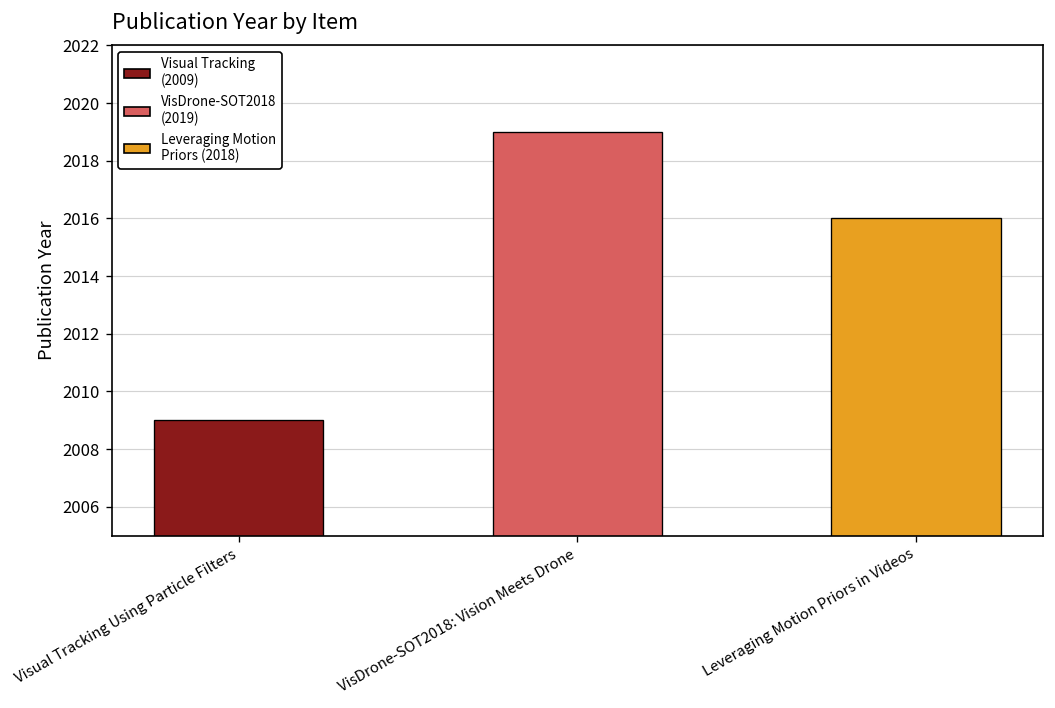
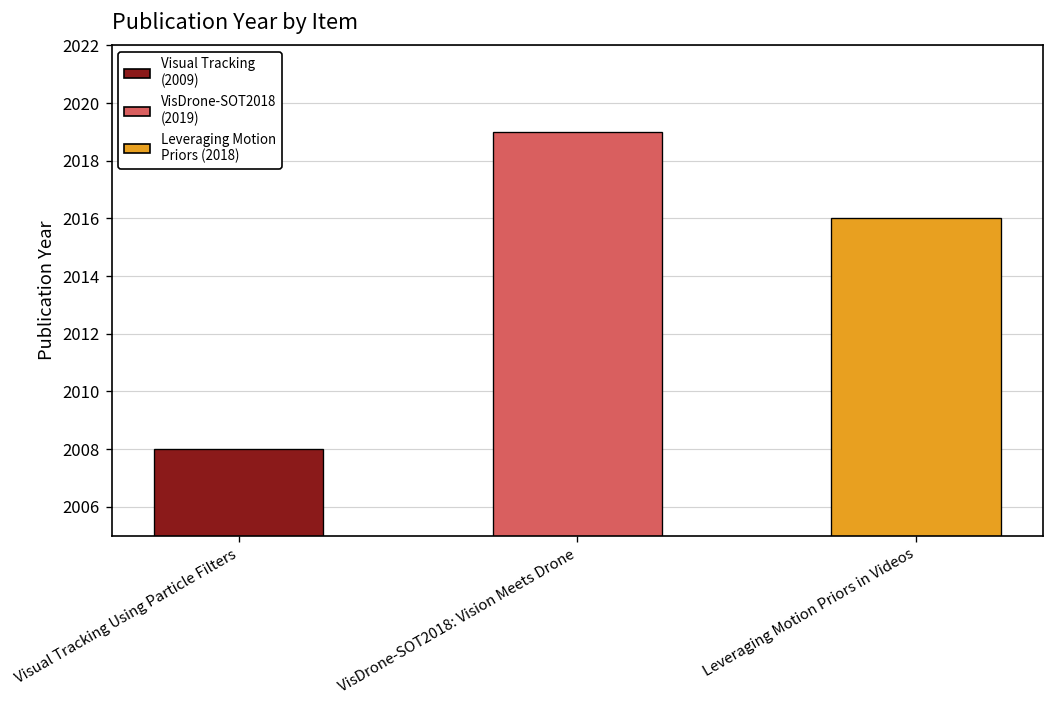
Visual Tracking Using Particle Filters: 2009 -> 2008
